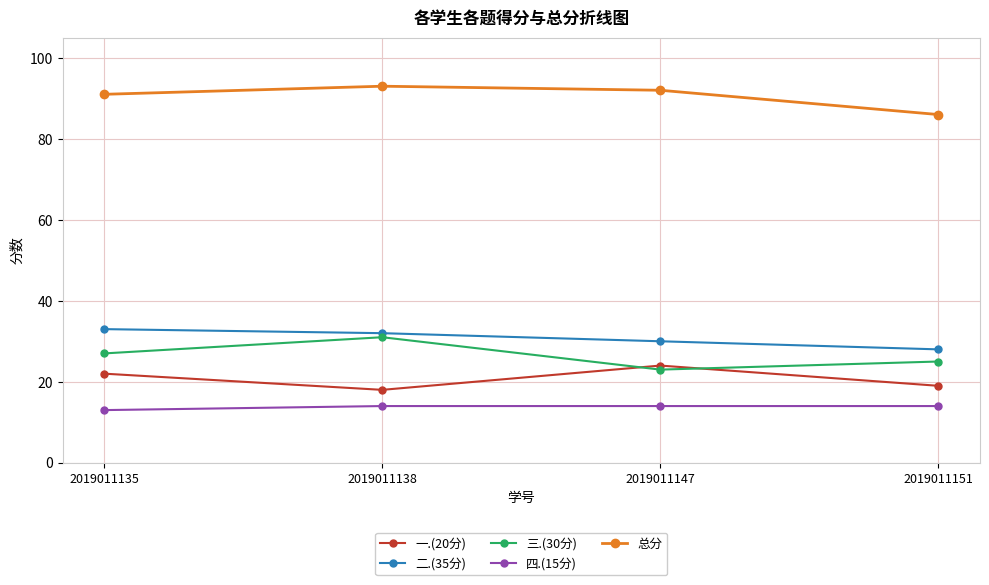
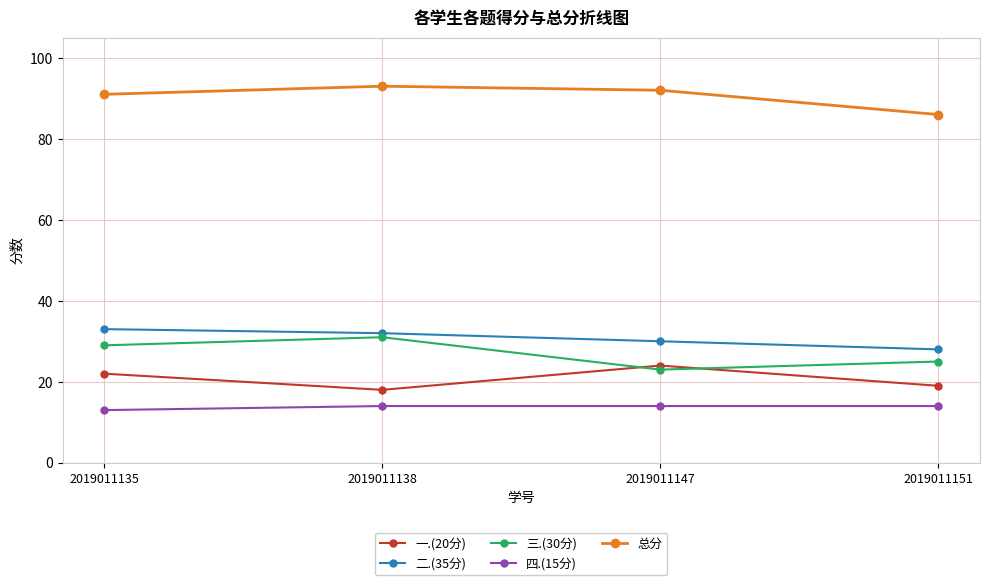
三.(30分), 2019011135: 27 -> 29
